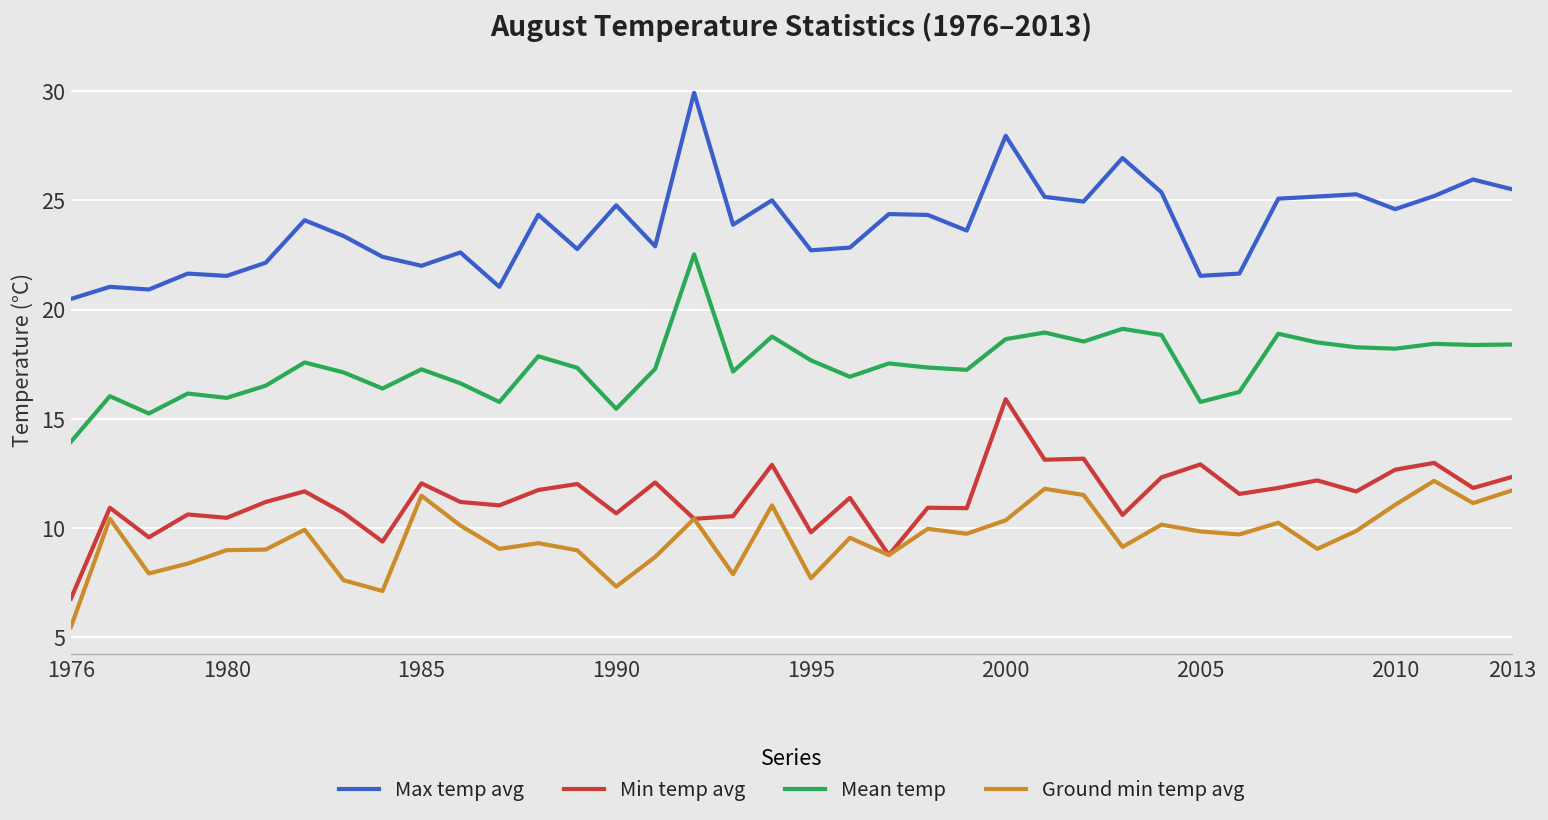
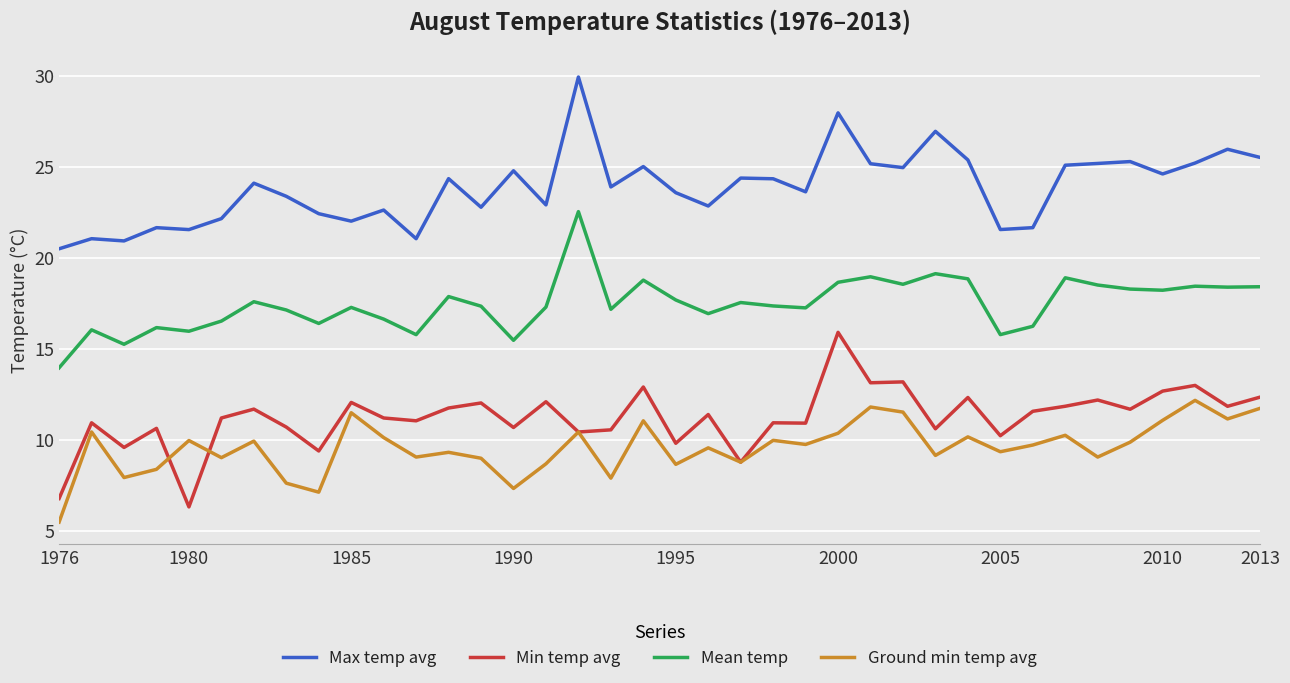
Min temp avg, 1980: 10.5 -> 6.3
Ground min temp avg, 1980: 9.0 -> 10.0
Max temp avg, 1995: 22.7 -> 23.6
Ground min temp avg, 1995: 7.7 -> 8.6
Min temp avg, 2005: 12.9 -> 10.2
Ground min temp avg, 2005: 9.8 -> 9.3
